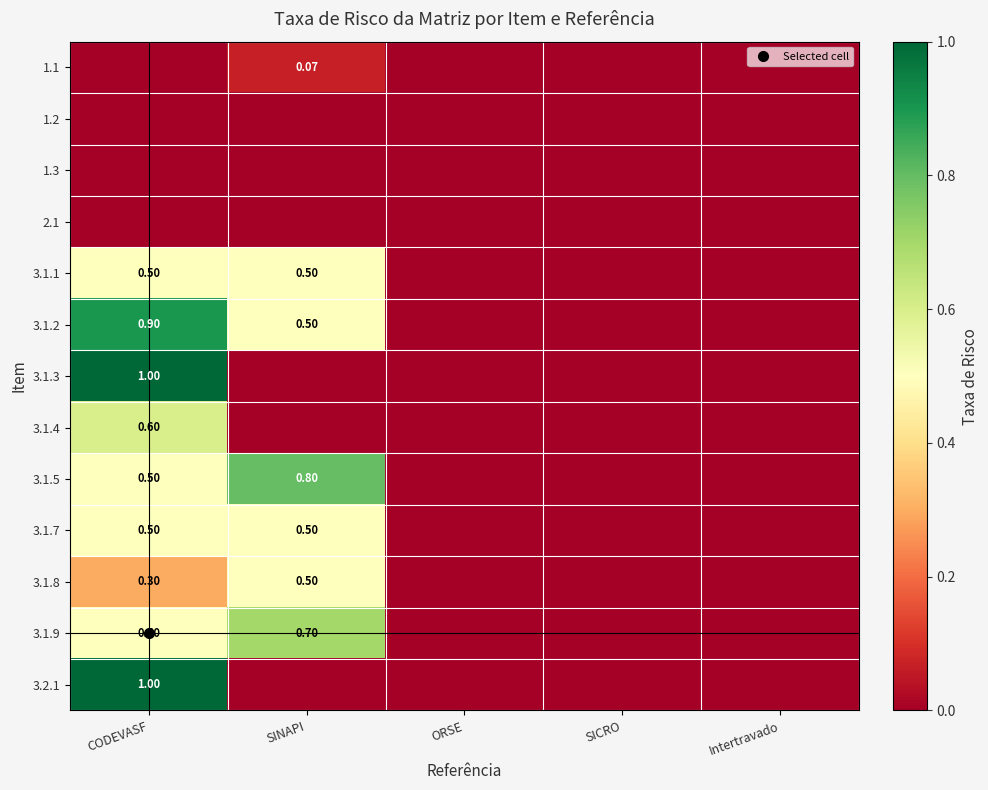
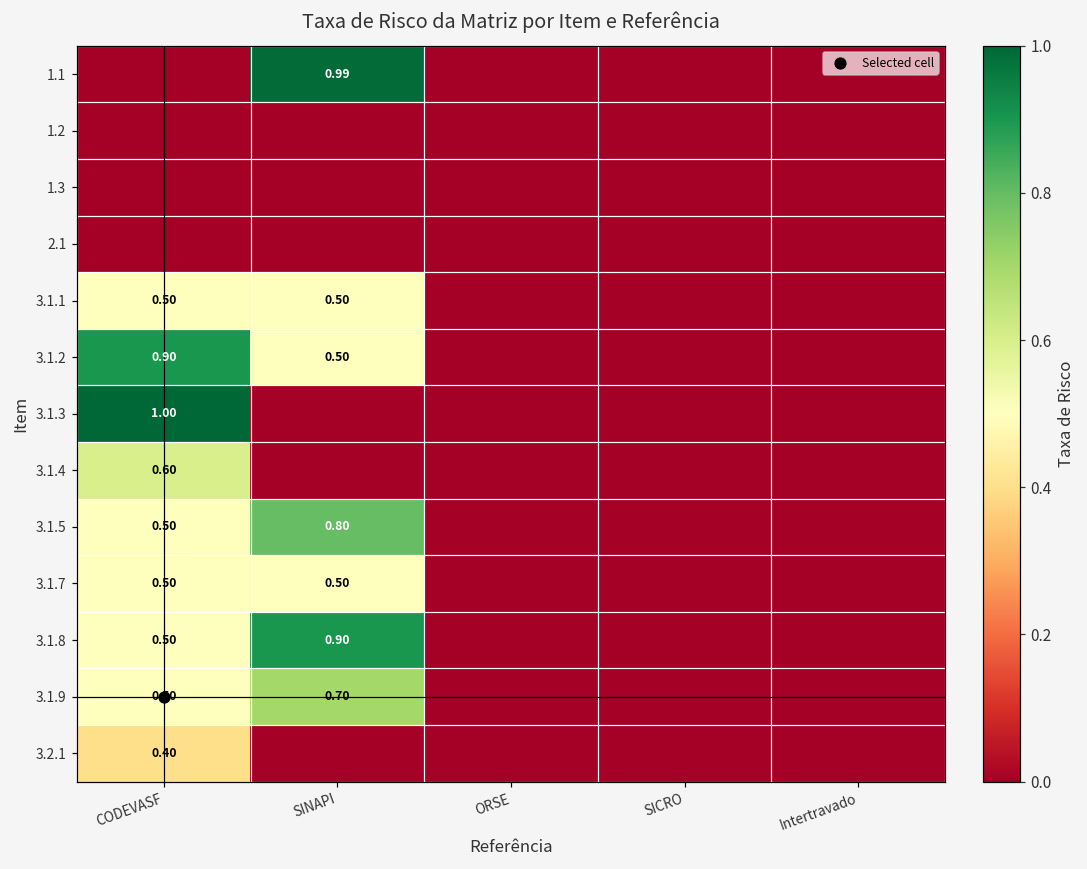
1.1, SINAPI: 0.07 -> 0.99
3.1.8, CODEVASF: 0.30 -> 0.50
3.1.8, SINAPI: 0.50 -> 0.90
3.2.1, CODEVASF: 1.00 -> 0.40
